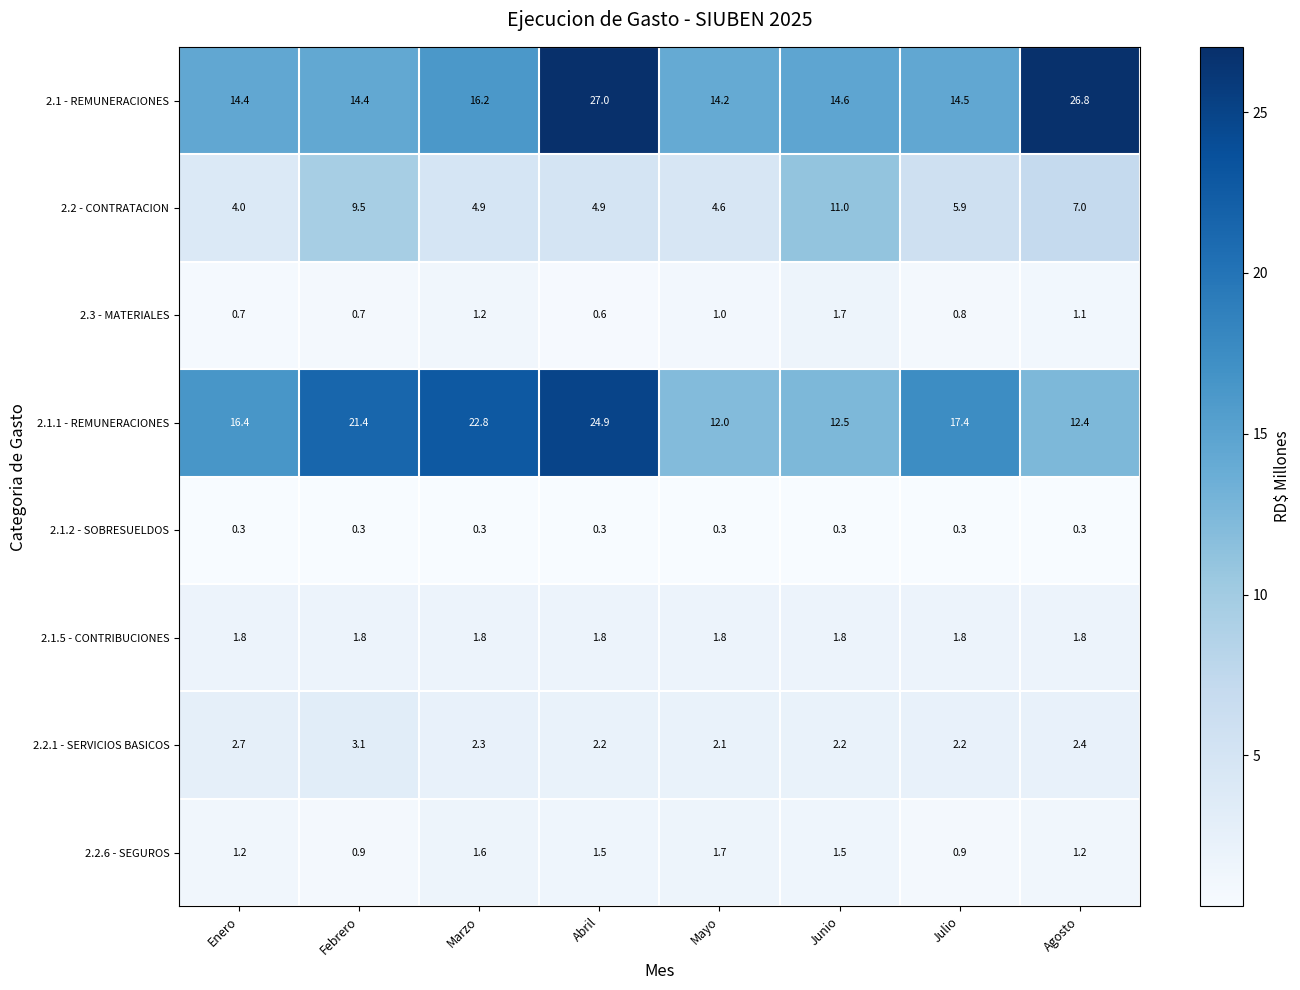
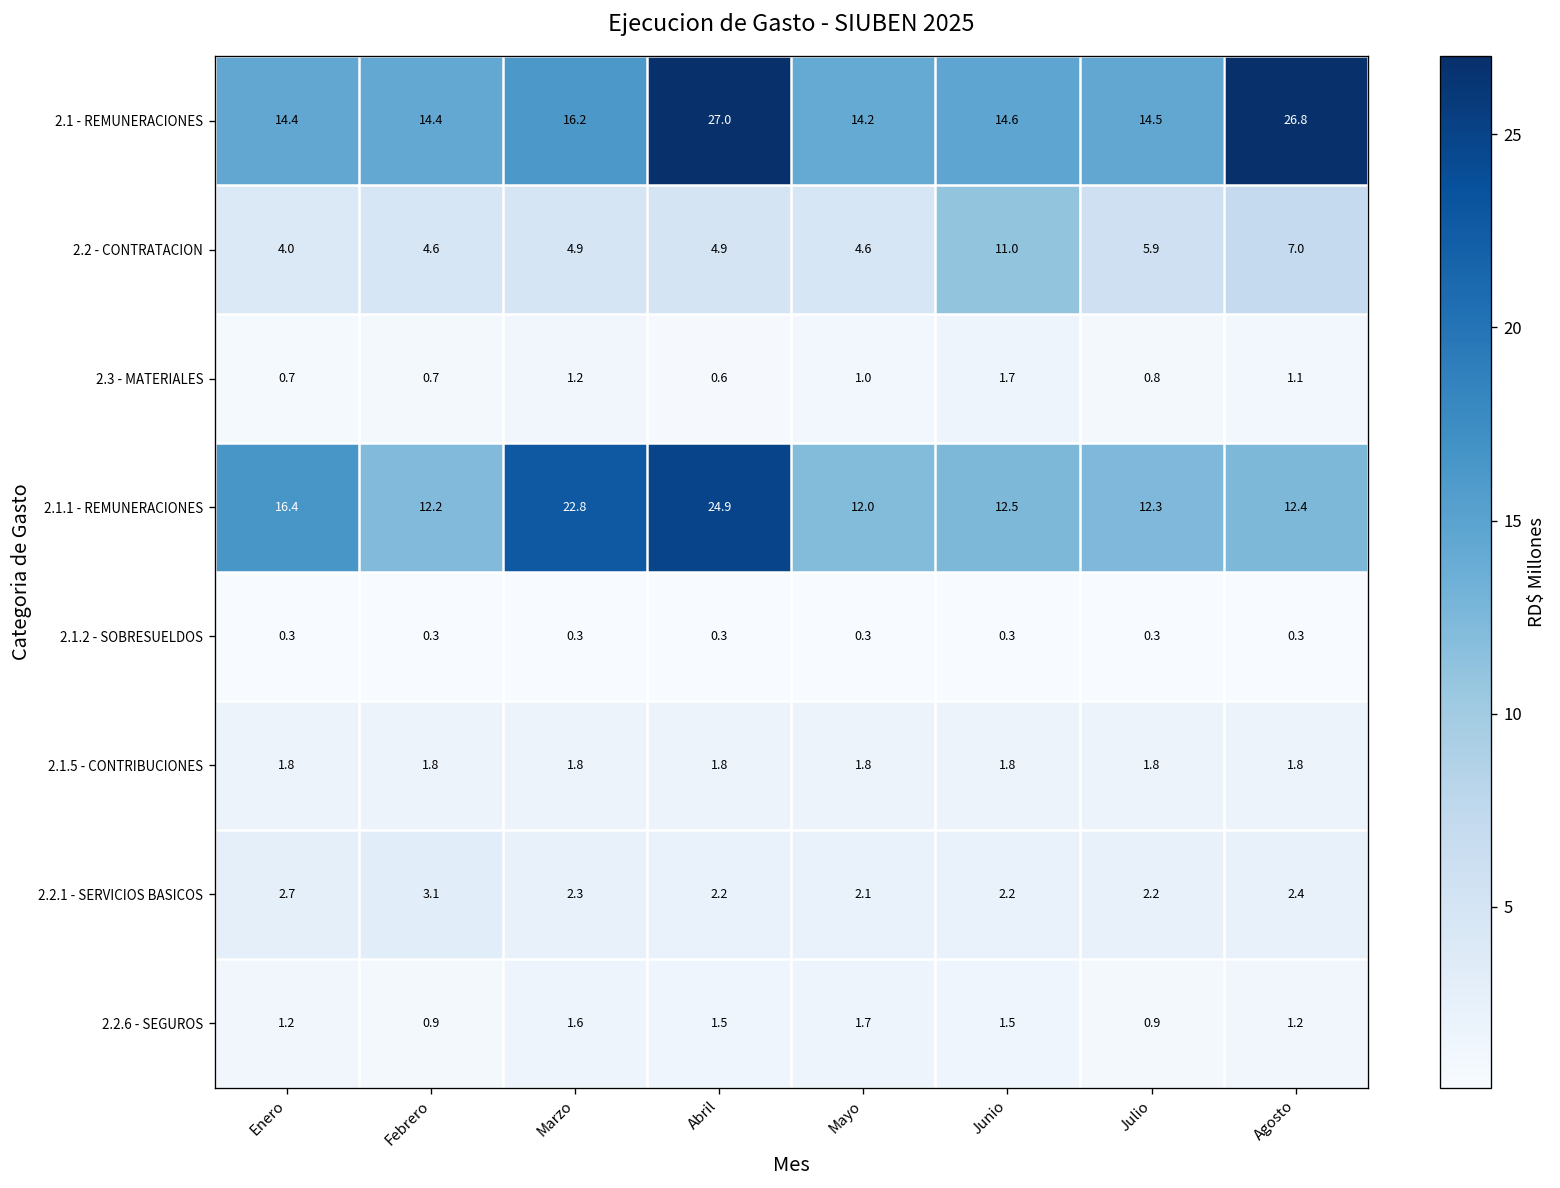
2.2 - CONTRATACION, Febrero: 9.5 -> 4.6
2.1.1 - REMUNERACIONES, Febrero: 21.4 -> 12.2
2.1.1 - REMUNERACIONES, Julio: 17.4 -> 12.3
